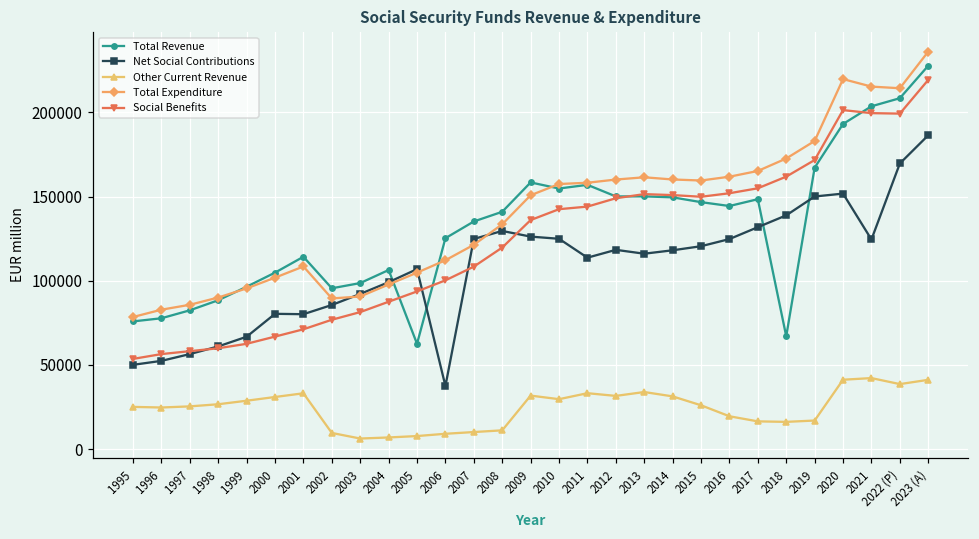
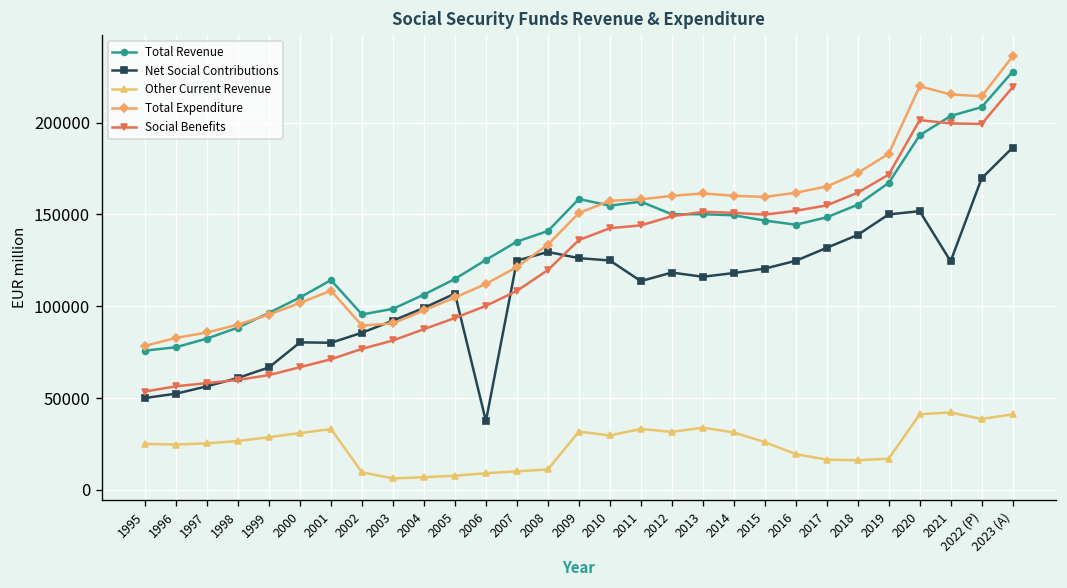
Total Revenue, 2005: 63000 -> 115000
Total Revenue, 2018: 67000 -> 155000
